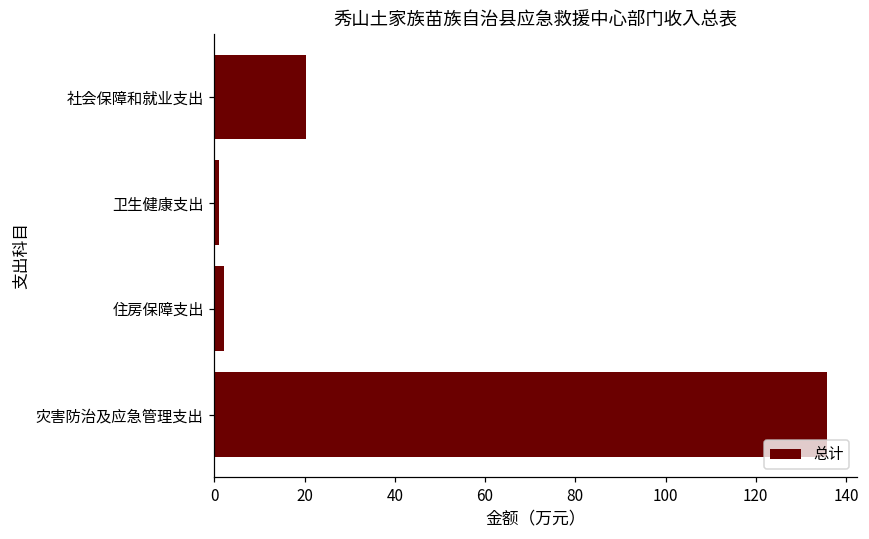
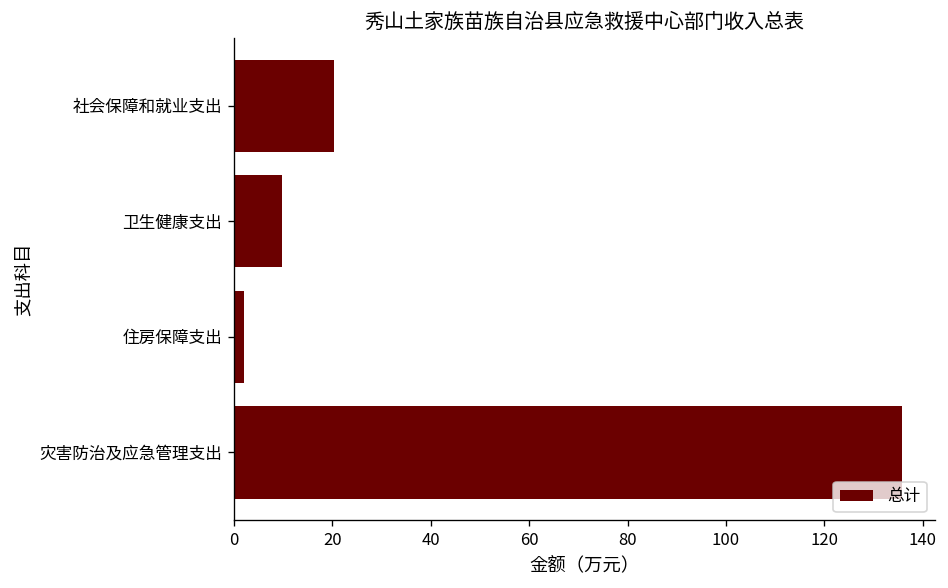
卫生健康支出: 1 -> 10
